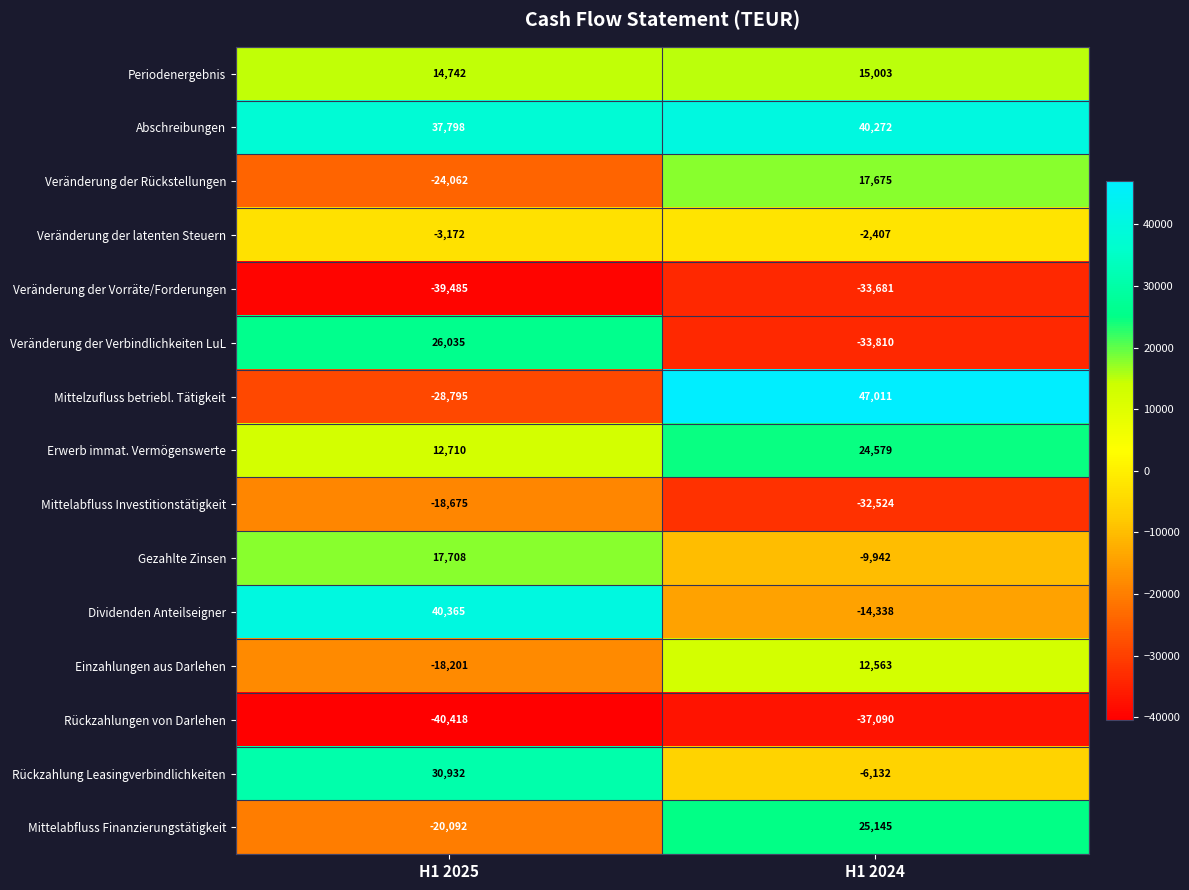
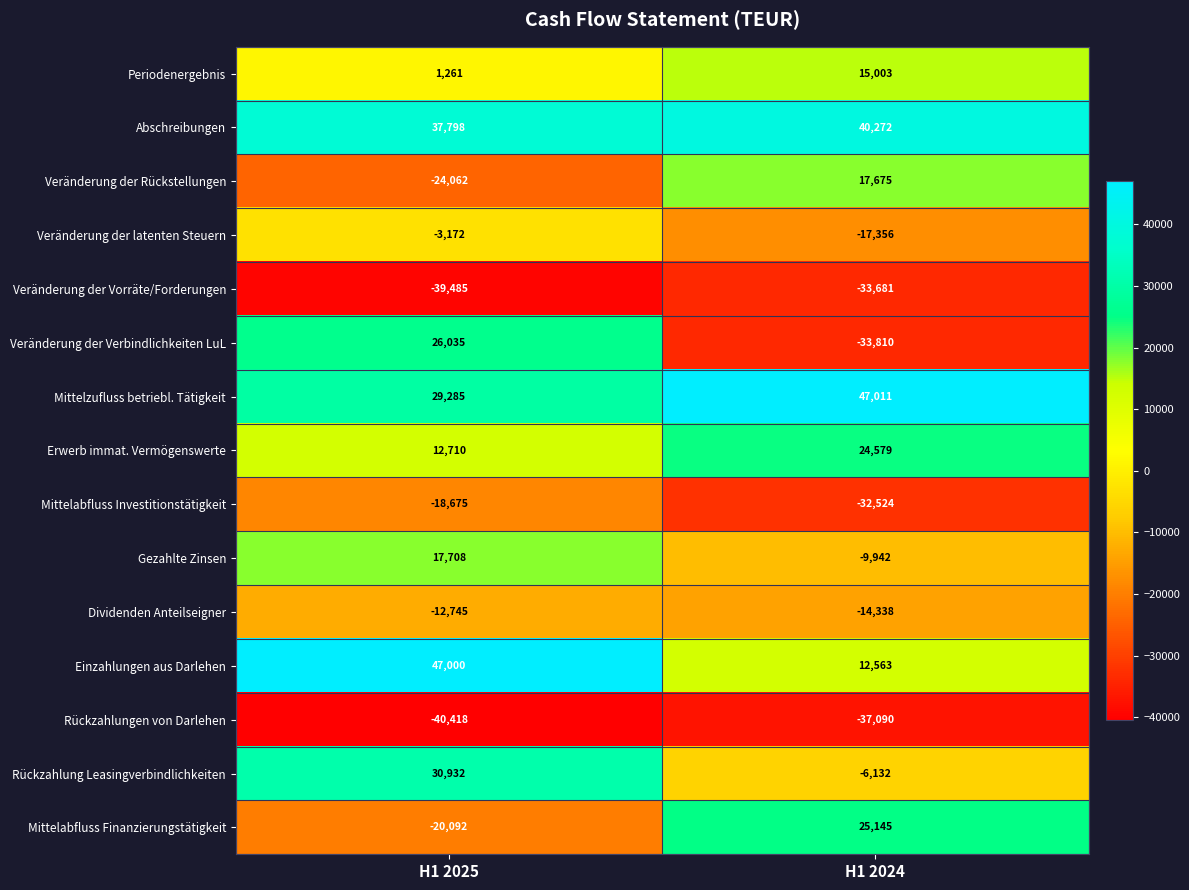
Periodenergebnis, H1 2025: 14,742 -> 1,261
Veränderung der latenten Steuern, H1 2024: -2,407 -> -17,356
Mittelzufluss betriebl. Tätigkeit, H1 2025: -28,795 -> 29,285
Dividenden Anteilseigner, H1 2025: 40,365 -> -12,745
Einzahlungen aus Darlehen, H1 2025: -18,201 -> 47,000
